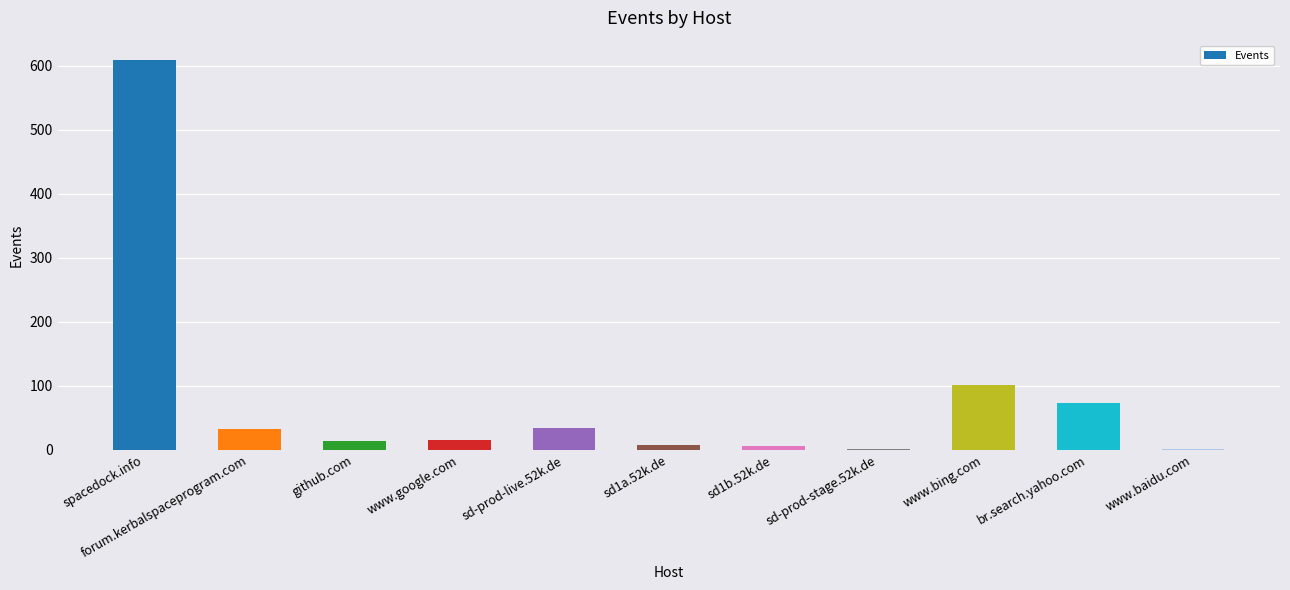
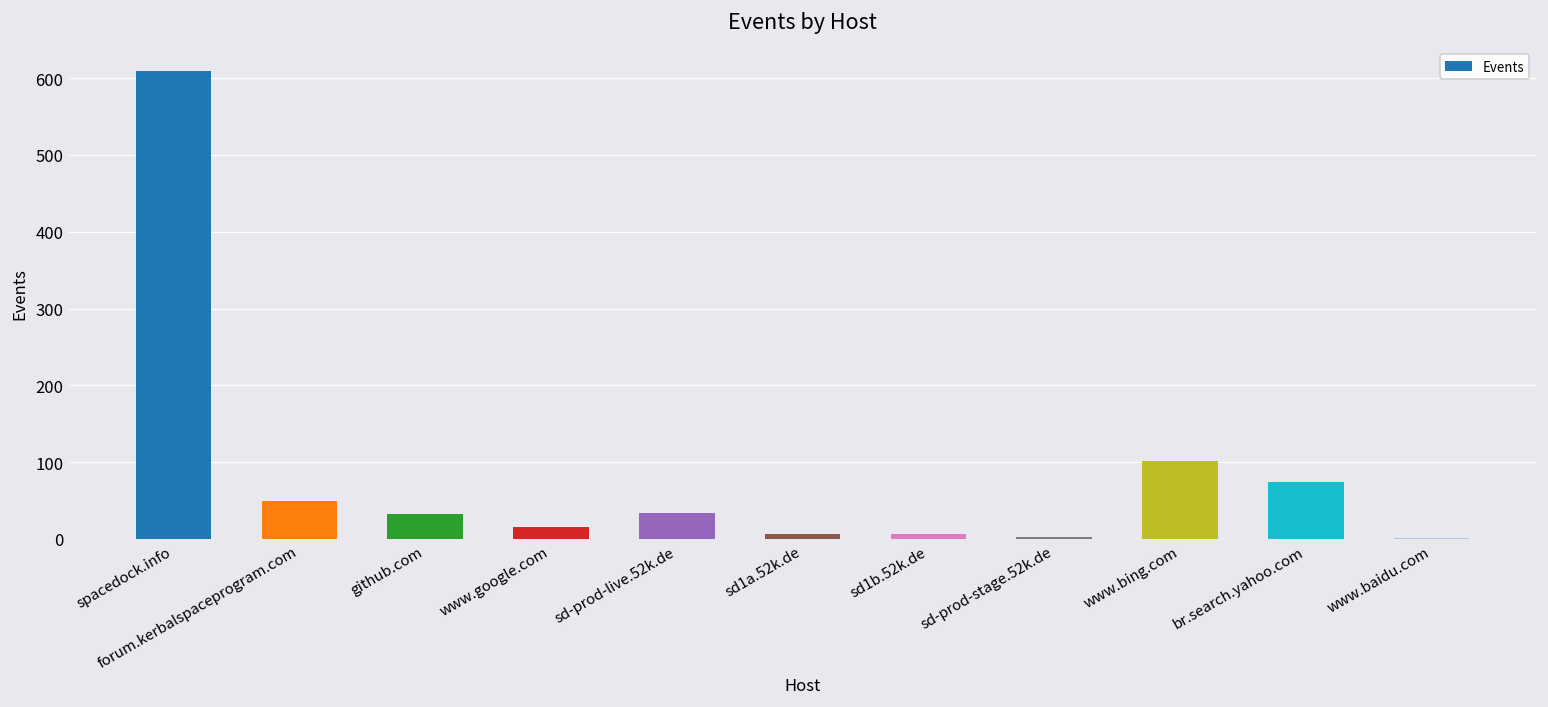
forum.kerbalspaceprogram.com: 30 -> 50
github.com: 10 -> 30
